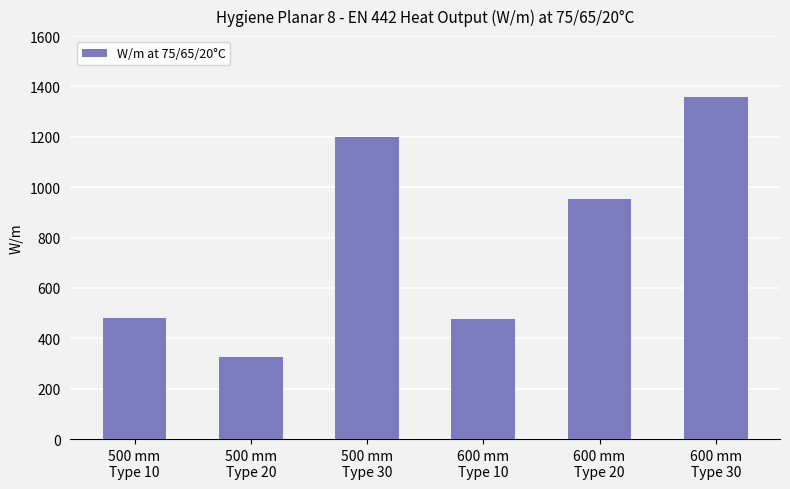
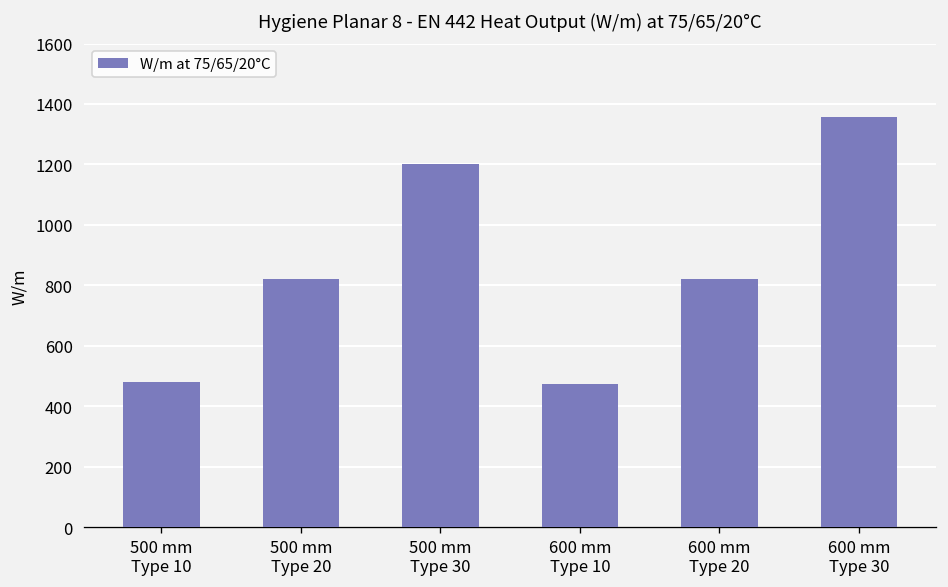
500 mm Type 20: 330 -> 820
600 mm Type 20: 950 -> 820
